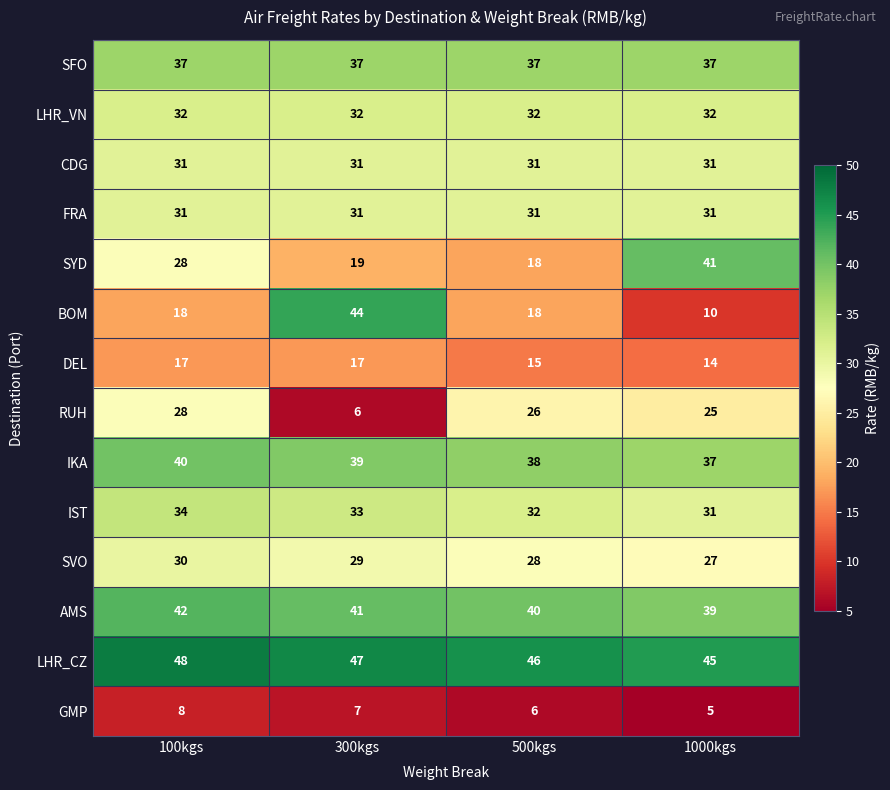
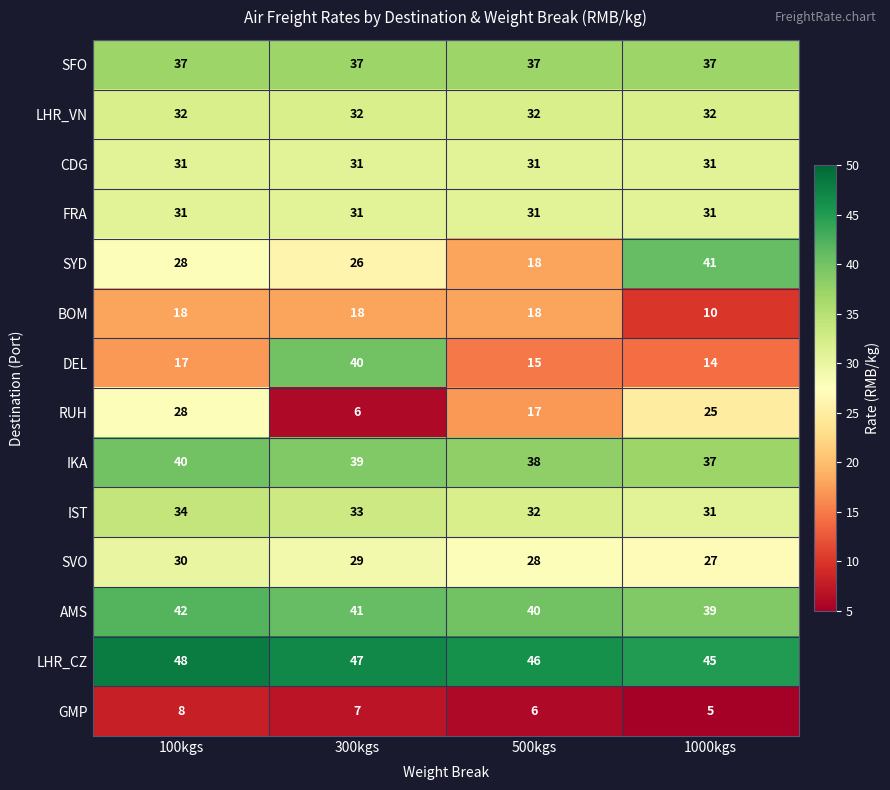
SYD, 300kgs: 19 -> 26
BOM, 300kgs: 44 -> 18
DEL, 300kgs: 17 -> 40
RUH, 500kgs: 26 -> 17
